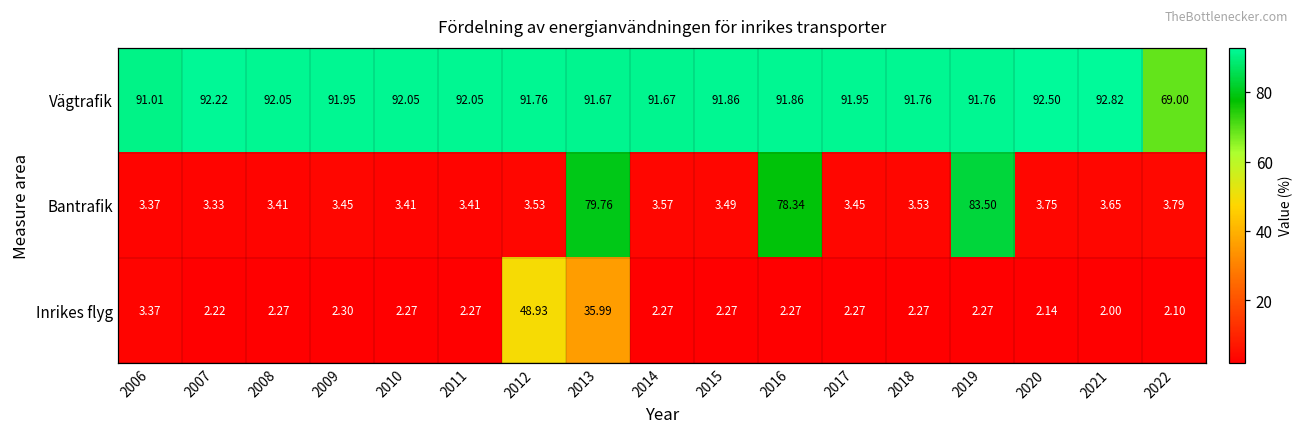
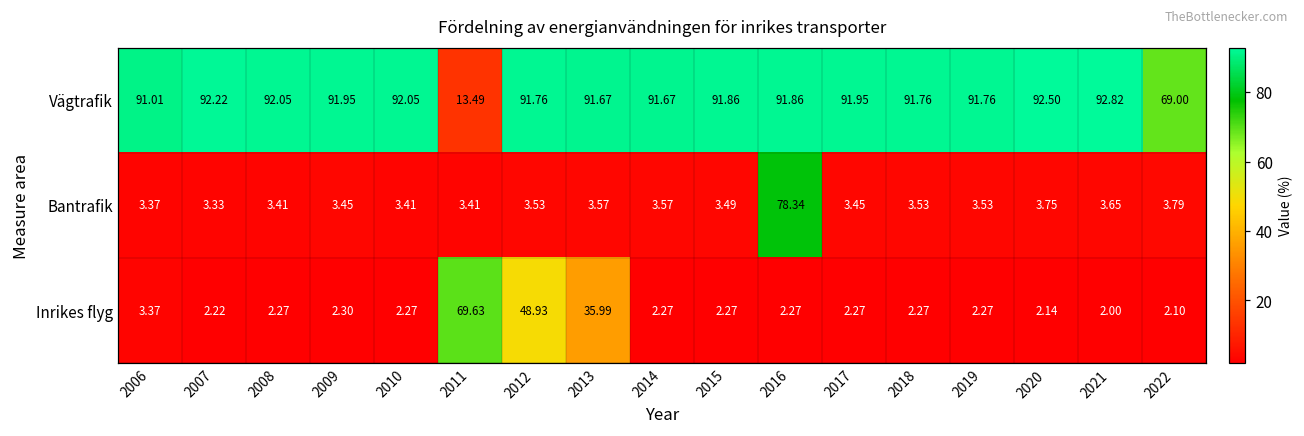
Vägtrafik, 2011: 92.05 -> 13.49
Bantrafik, 2013: 79.76 -> 3.57
Bantrafik, 2019: 83.50 -> 3.53
Inrikes flyg, 2011: 2.27 -> 69.63
